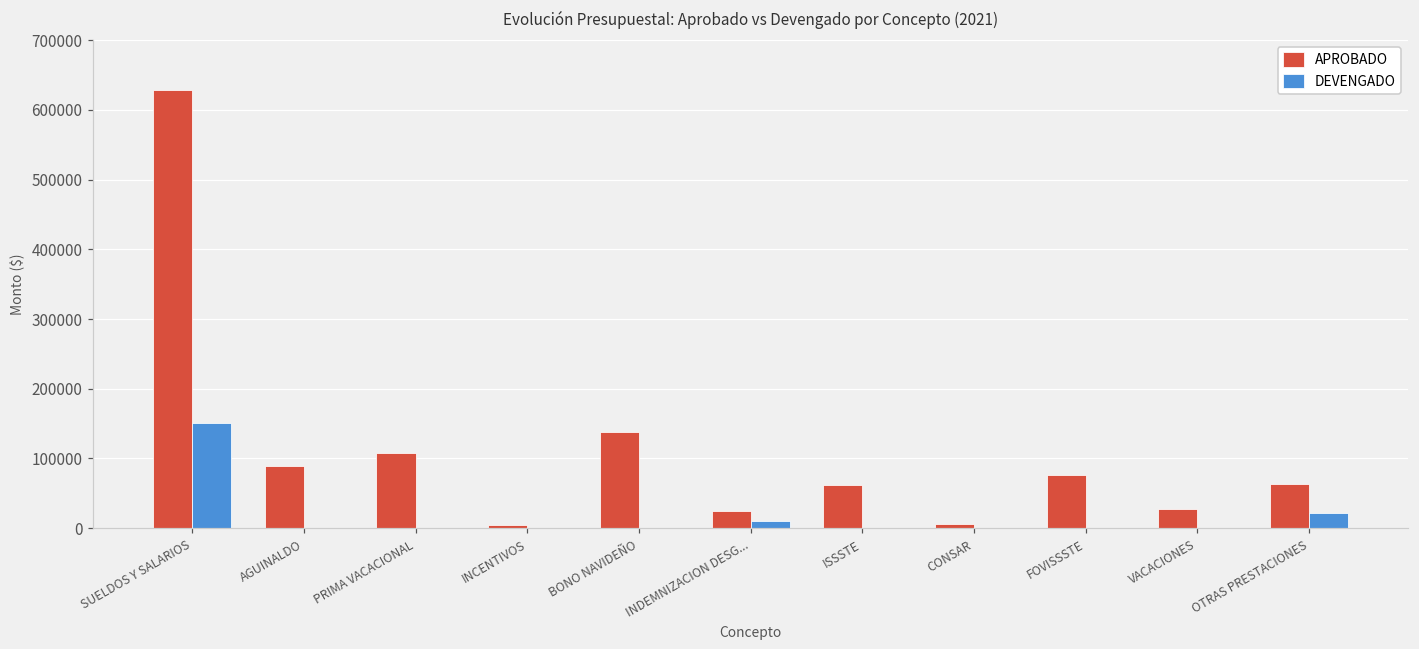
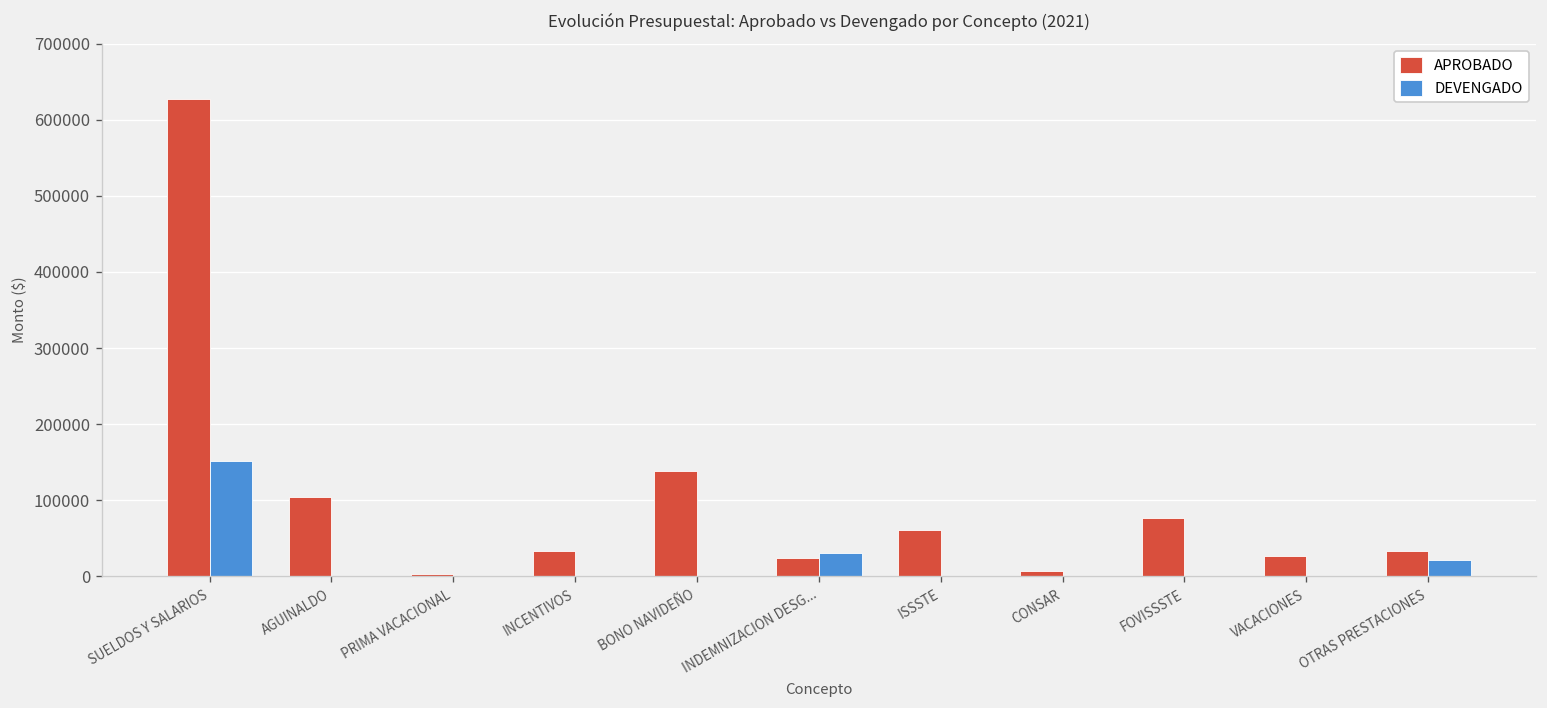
APROBADO, AGUINALDO: 90000 -> 100000
APROBADO, PRIMA VACACIONAL: 110000 -> 0
APROBADO, INCENTIVOS: 0 -> 30000
DEVENGADO, INDEMNIZACION DESG...: 10000 -> 30000
APROBADO, OTRAS PRESTACIONES: 60000 -> 30000
